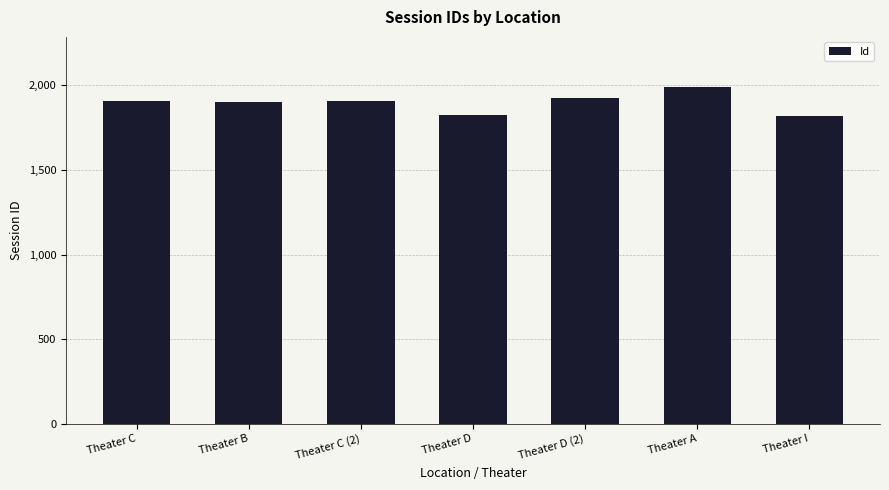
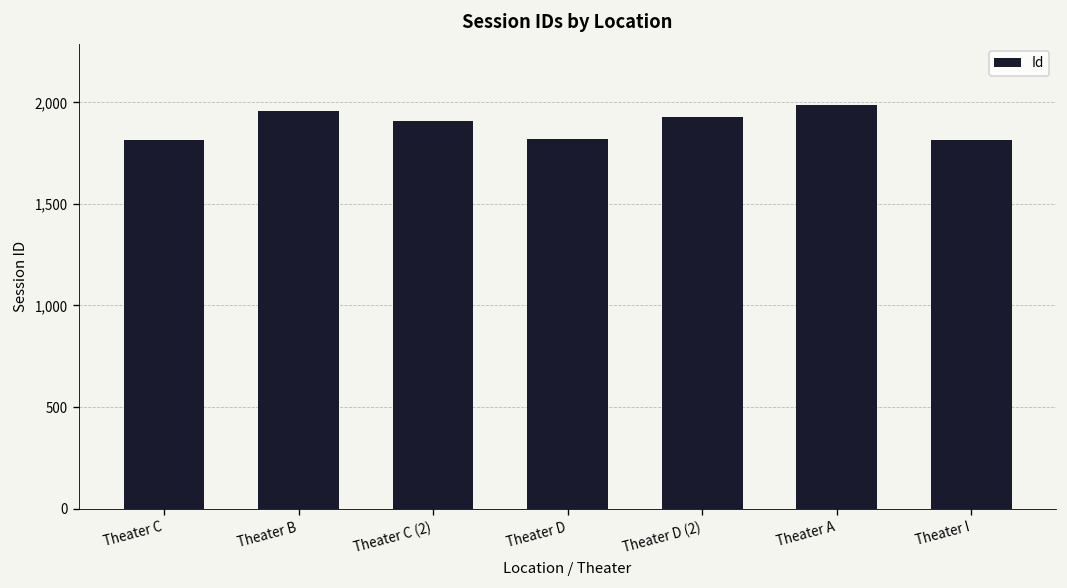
Theater C: 1,910 -> 1,810
Theater B: 1,900 -> 1,960
